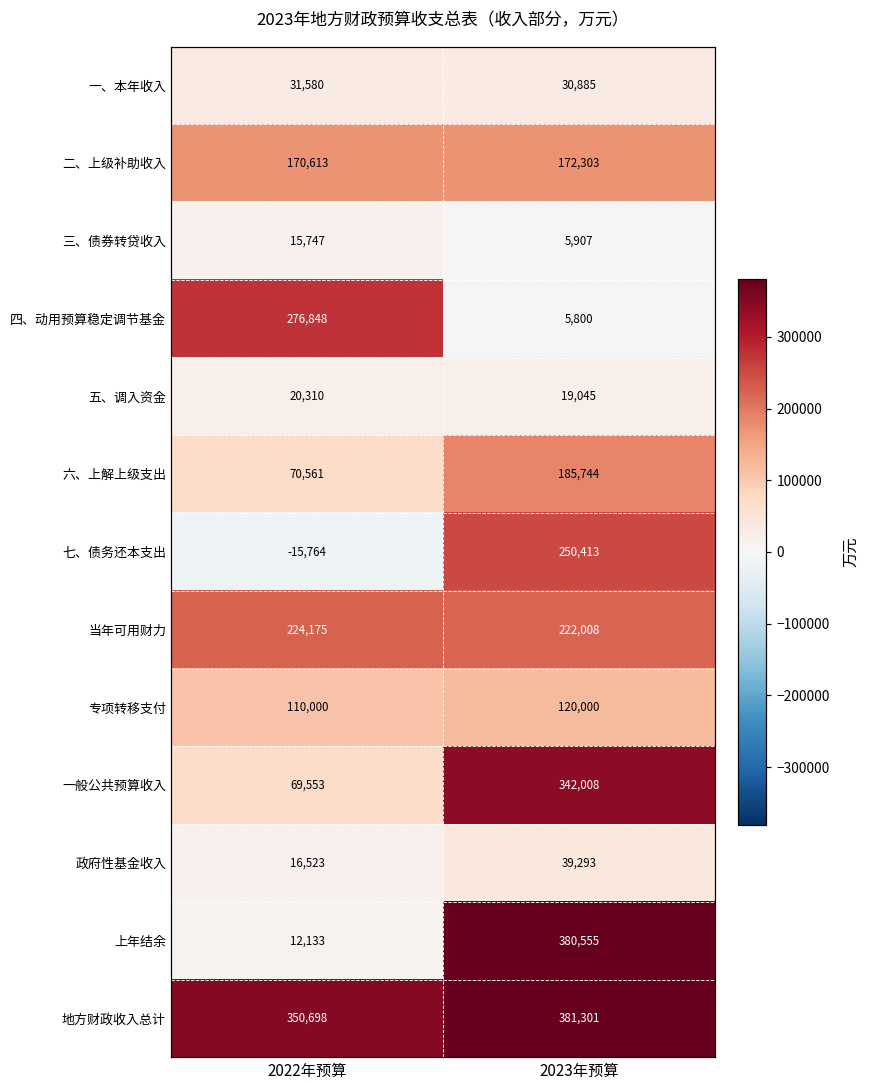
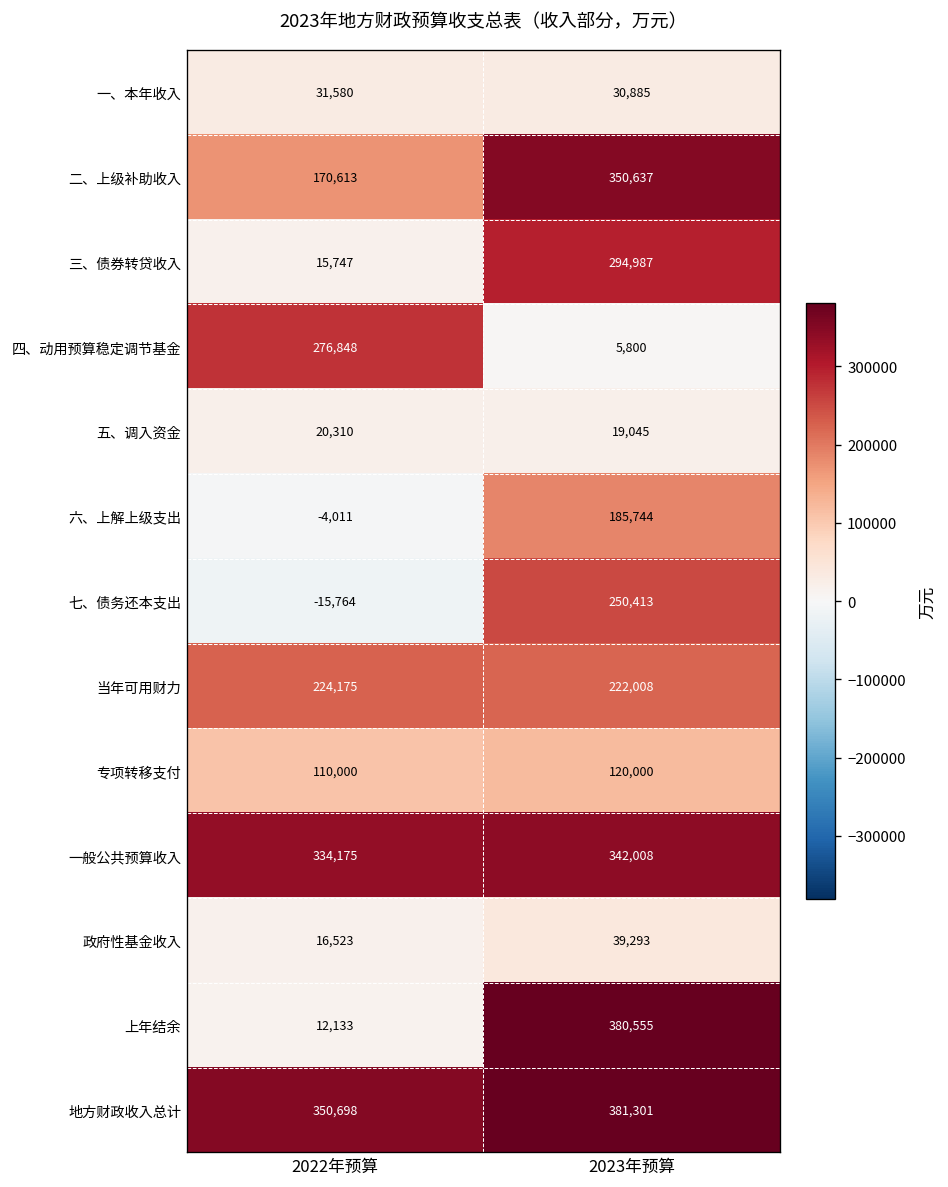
二、上级补助收入, 2023年预算: 172,303 -> 350,637
三、债券转贷收入, 2023年预算: 5,907 -> 294,987
六、上解上级支出, 2022年预算: 70,561 -> -4,011
一般公共预算收入, 2022年预算: 69,553 -> 334,175
